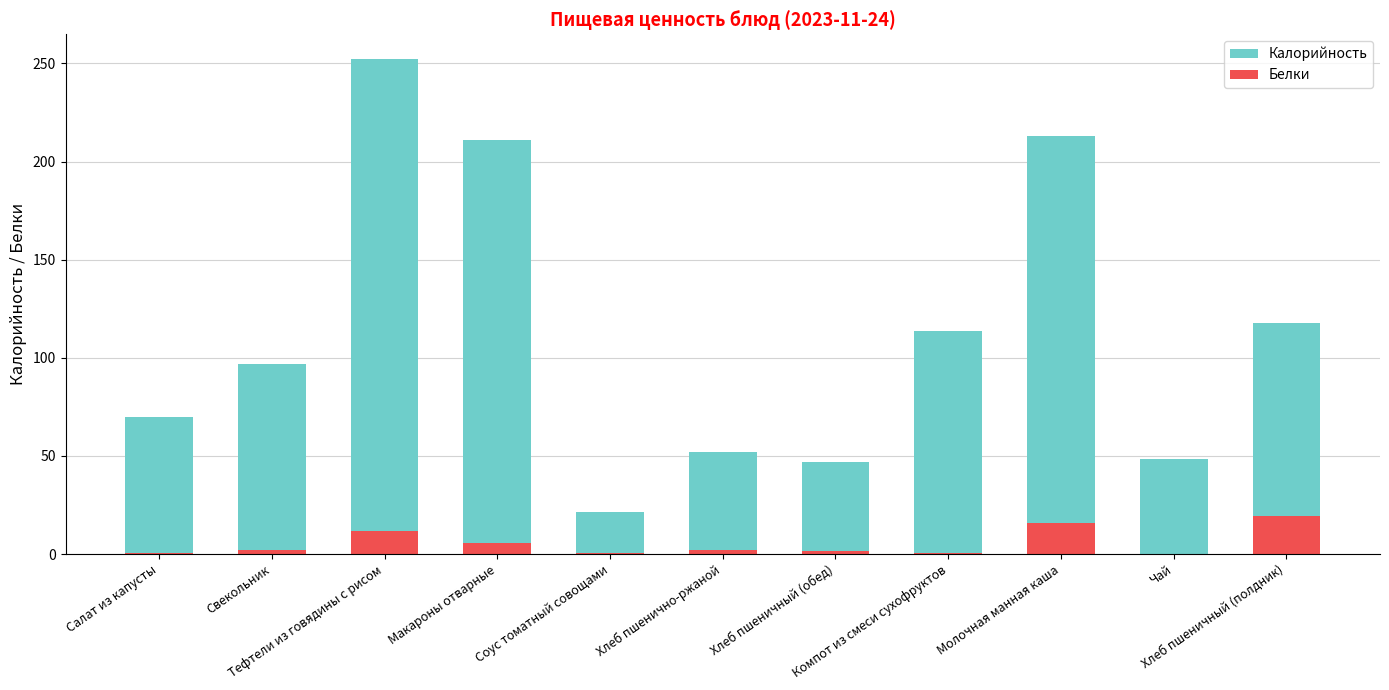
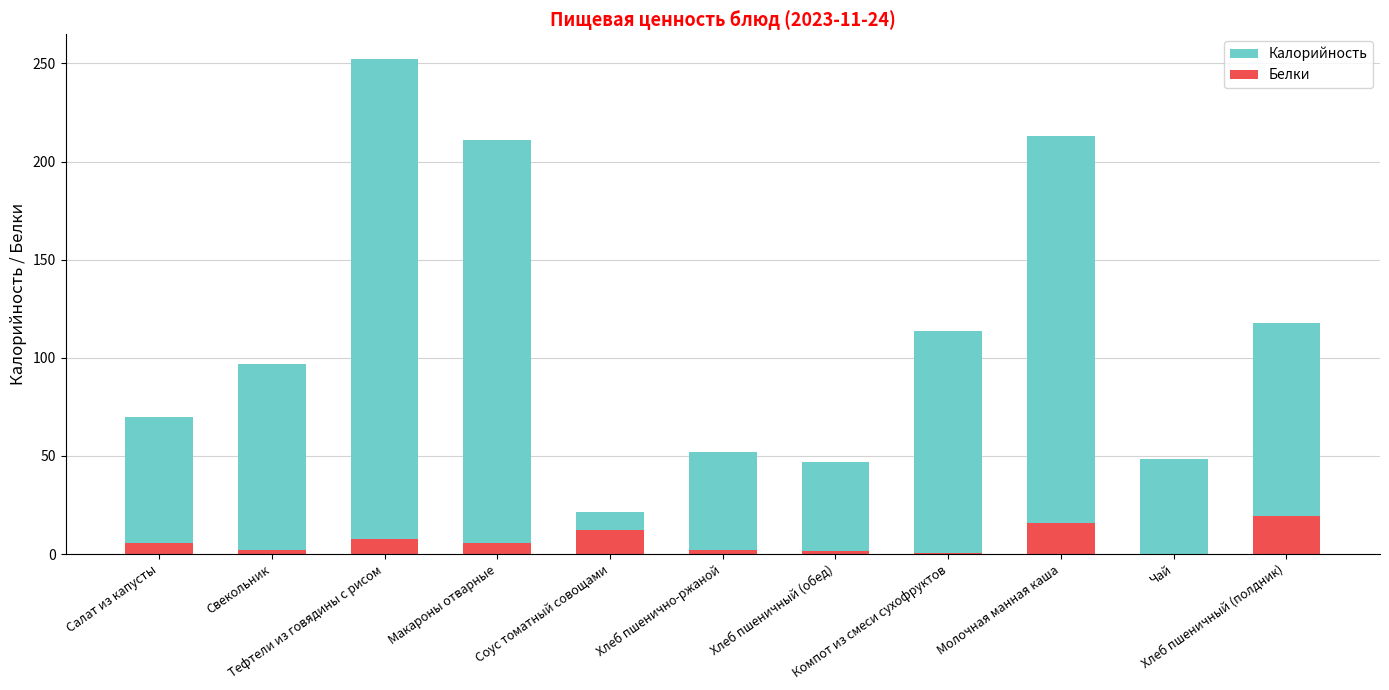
Белки, Салат из капусты: 1 -> 6
Белки, Тефтели из говядины с рисом: 12 -> 8
Белки, Соус томатный совощами: 0 -> 12
